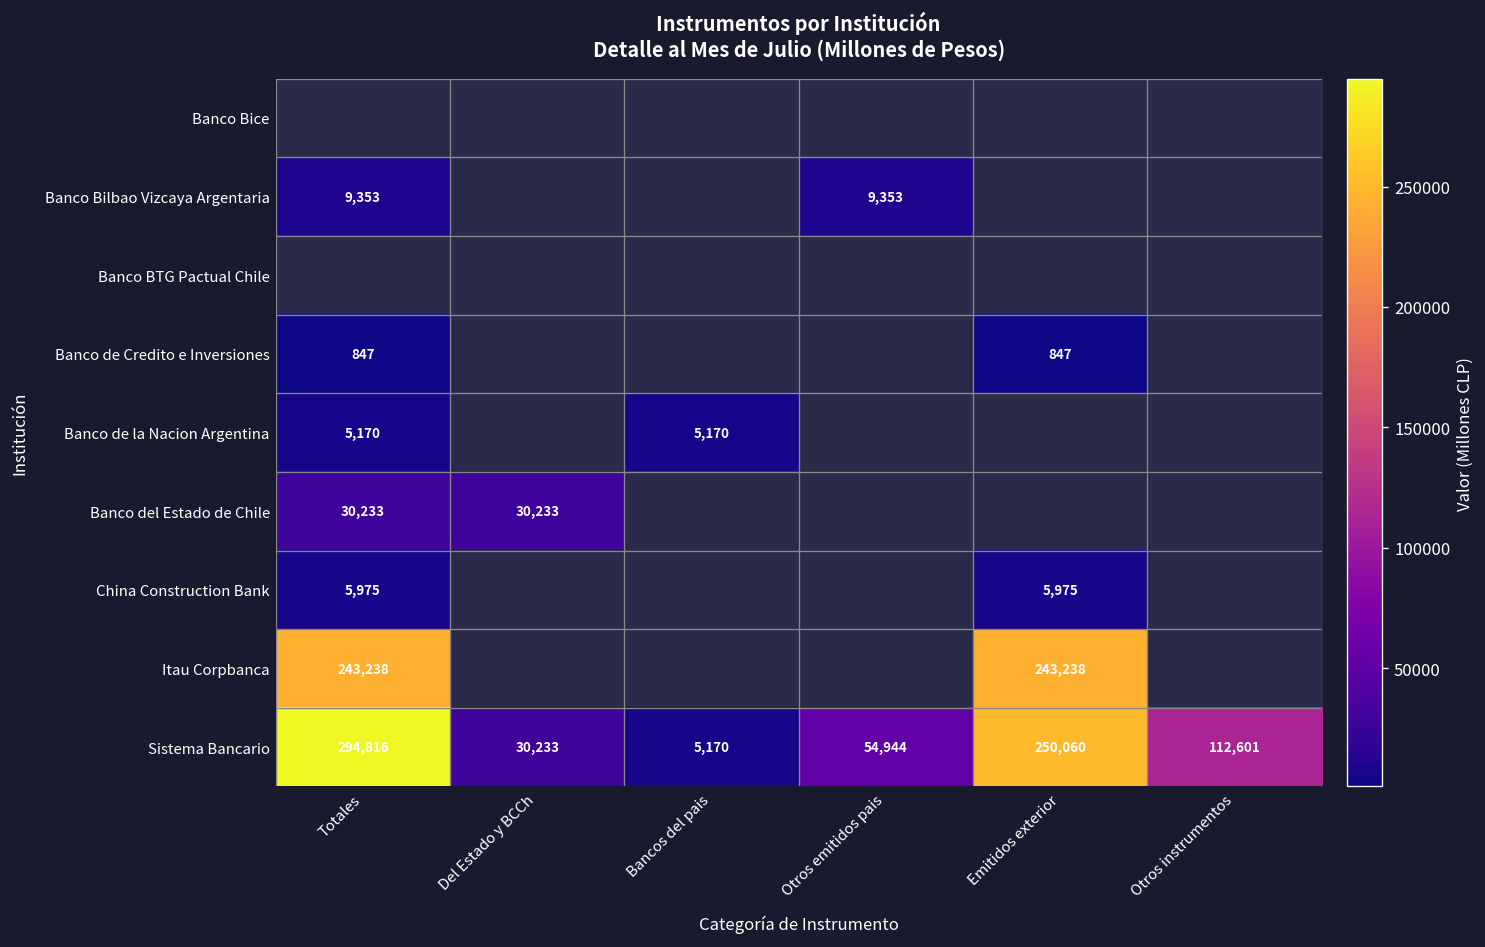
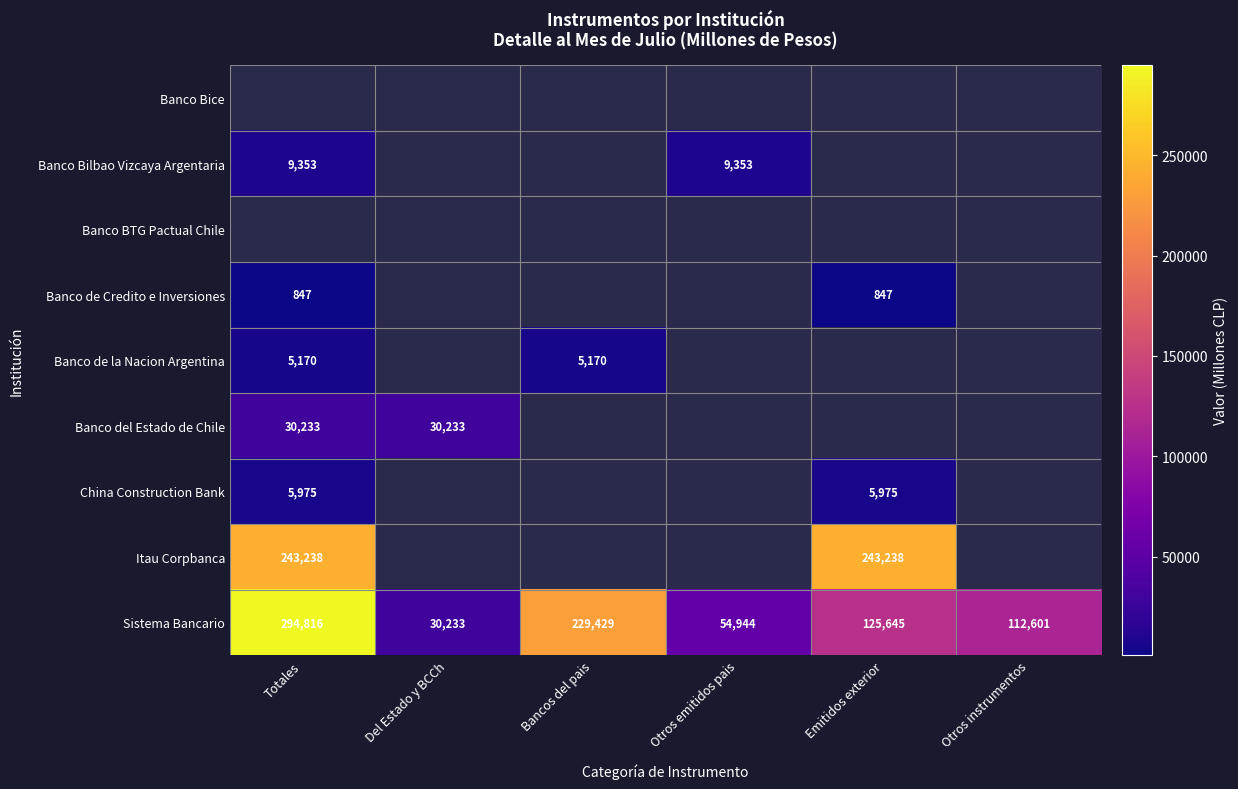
Sistema Bancario, Bancos del pais: 5,170 -> 229,429
Sistema Bancario, Emitidos exterior: 250,060 -> 125,645
